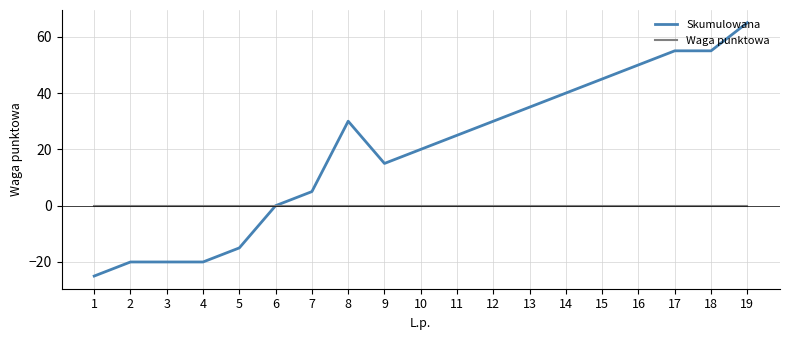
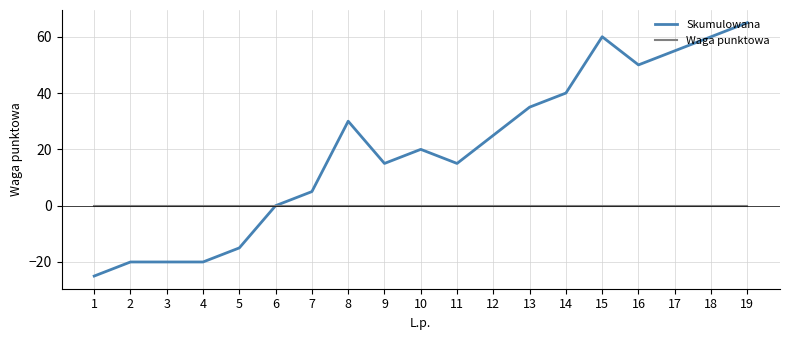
Skumulowana, 11: 25 -> 15
Skumulowana, 12: 30 -> 25
Skumulowana, 15: 45 -> 60
Skumulowana, 18: 55 -> 60
